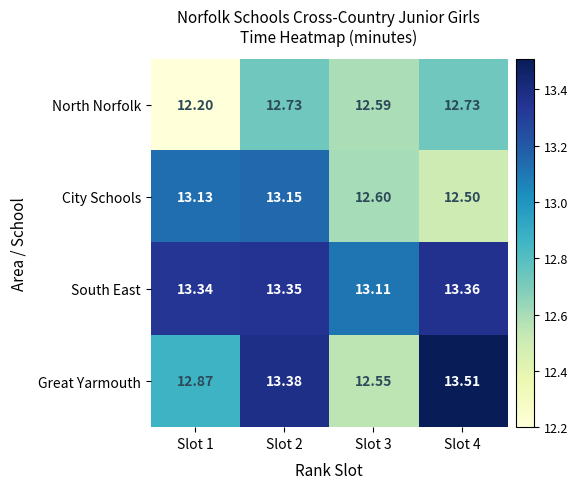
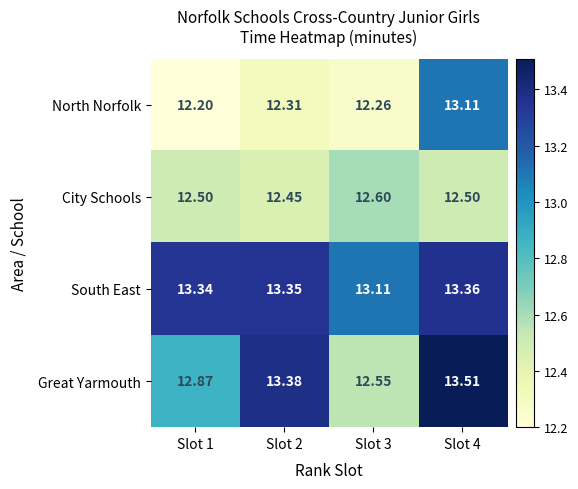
North Norfolk, Slot 2: 12.73 -> 12.31
North Norfolk, Slot 3: 12.59 -> 12.26
North Norfolk, Slot 4: 12.73 -> 13.11
City Schools, Slot 1: 13.13 -> 12.50
City Schools, Slot 2: 13.15 -> 12.45
